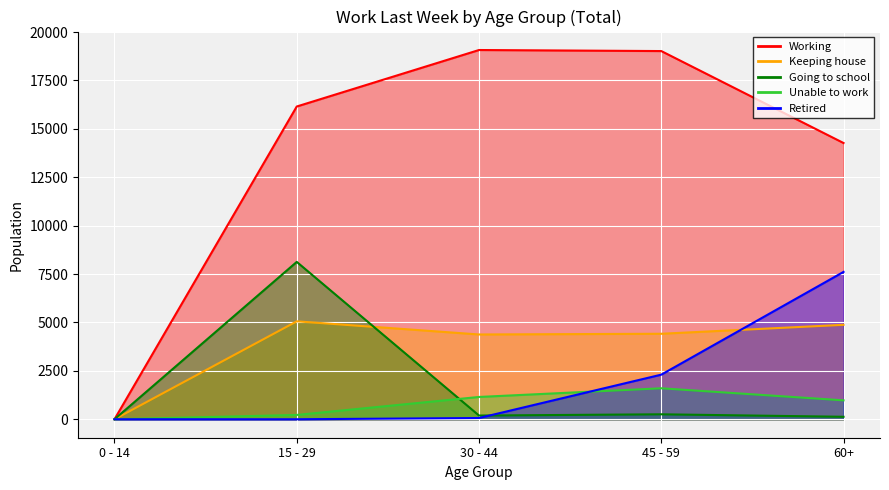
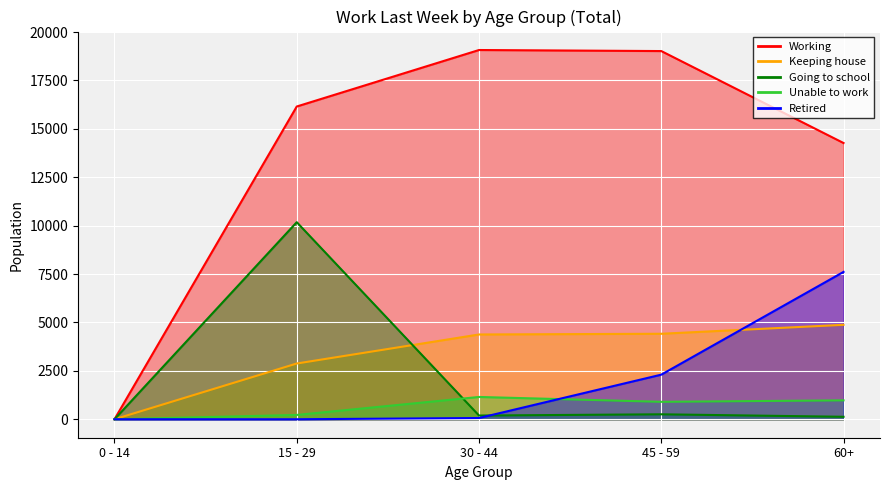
Keeping house, 15 - 29: 5100 -> 2900
Going to school, 15 - 29: 8100 -> 10200
Unable to work, 45 - 59: 1600 -> 900
